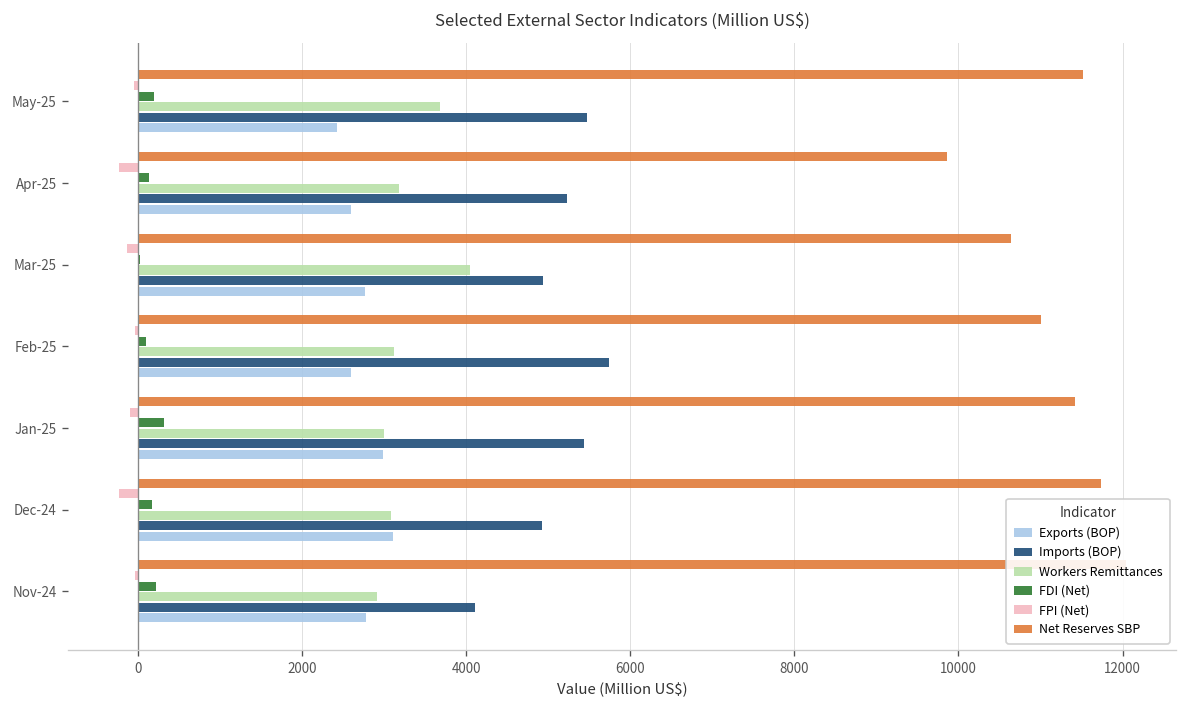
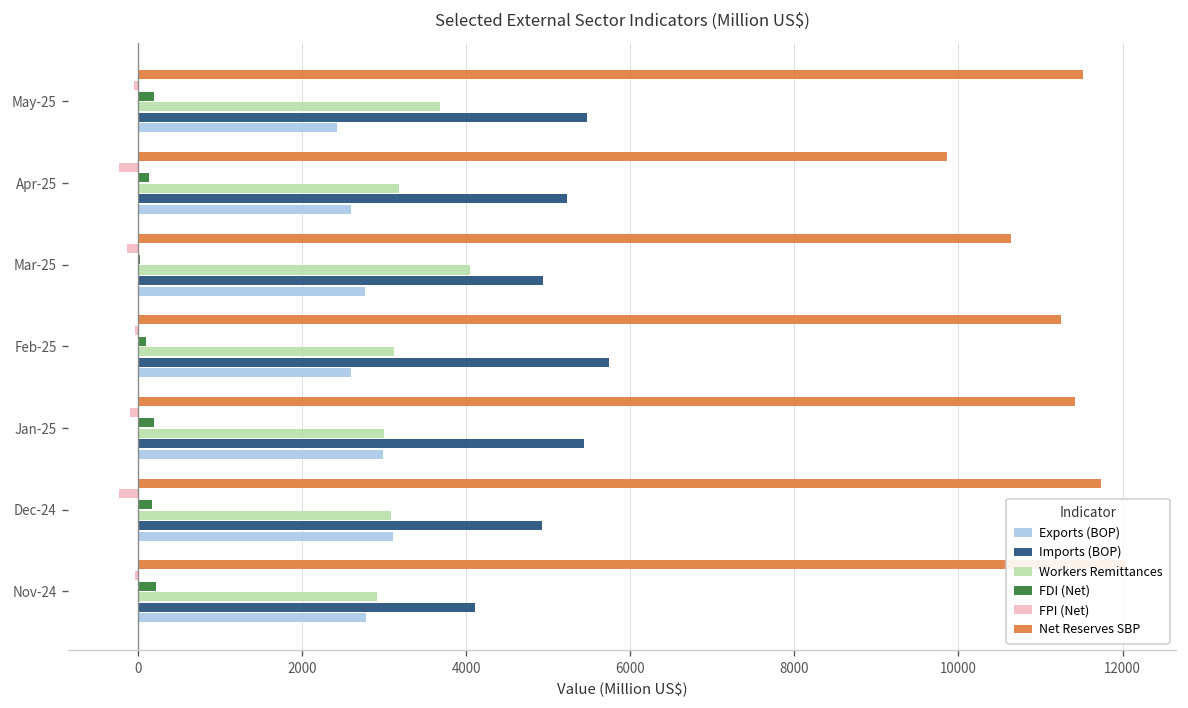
Net Reserves SBP, Feb-25: 11000 -> 11200
FDI (Net), Jan-25: 300 -> 200
